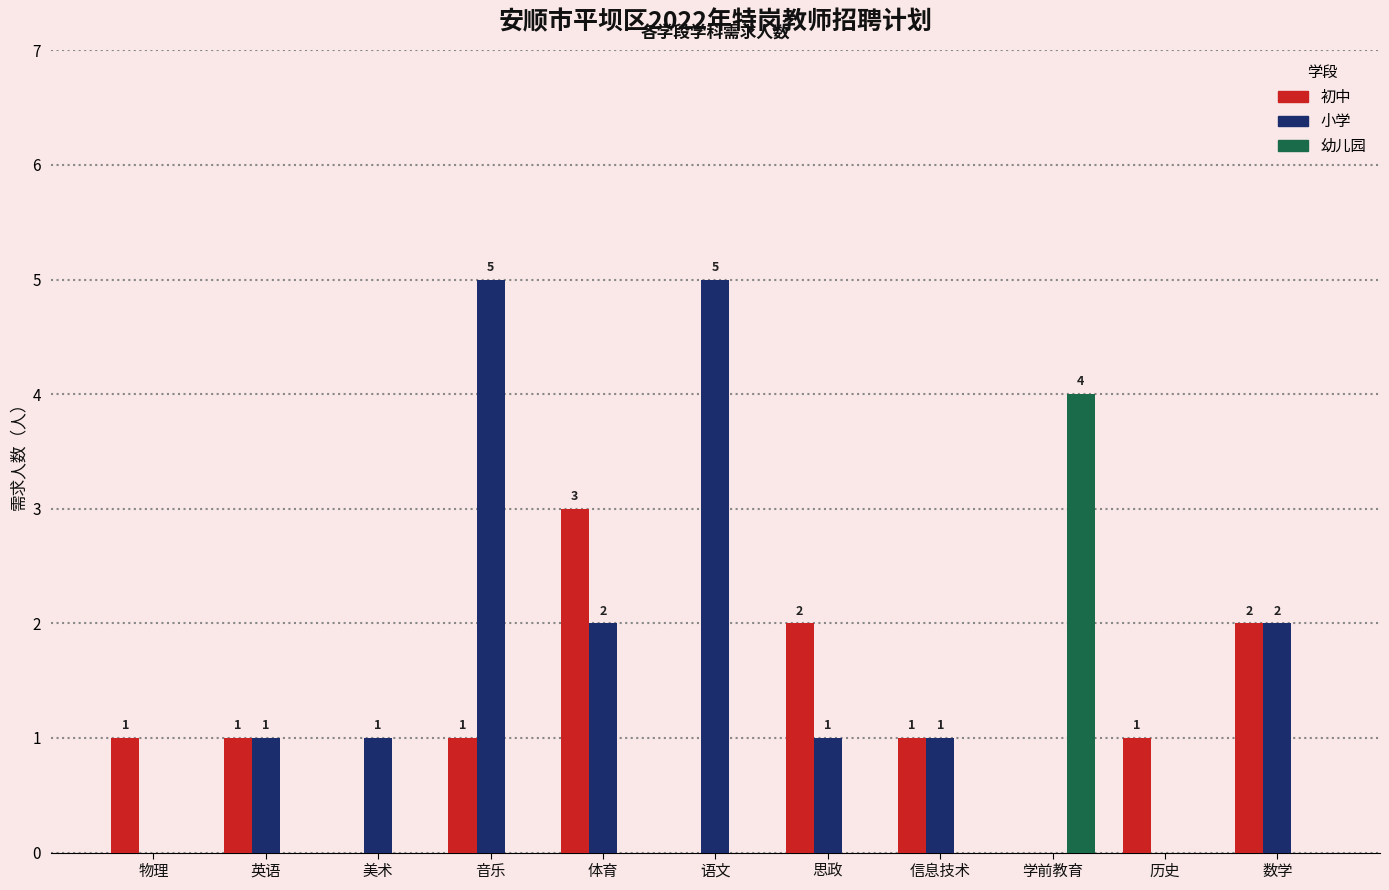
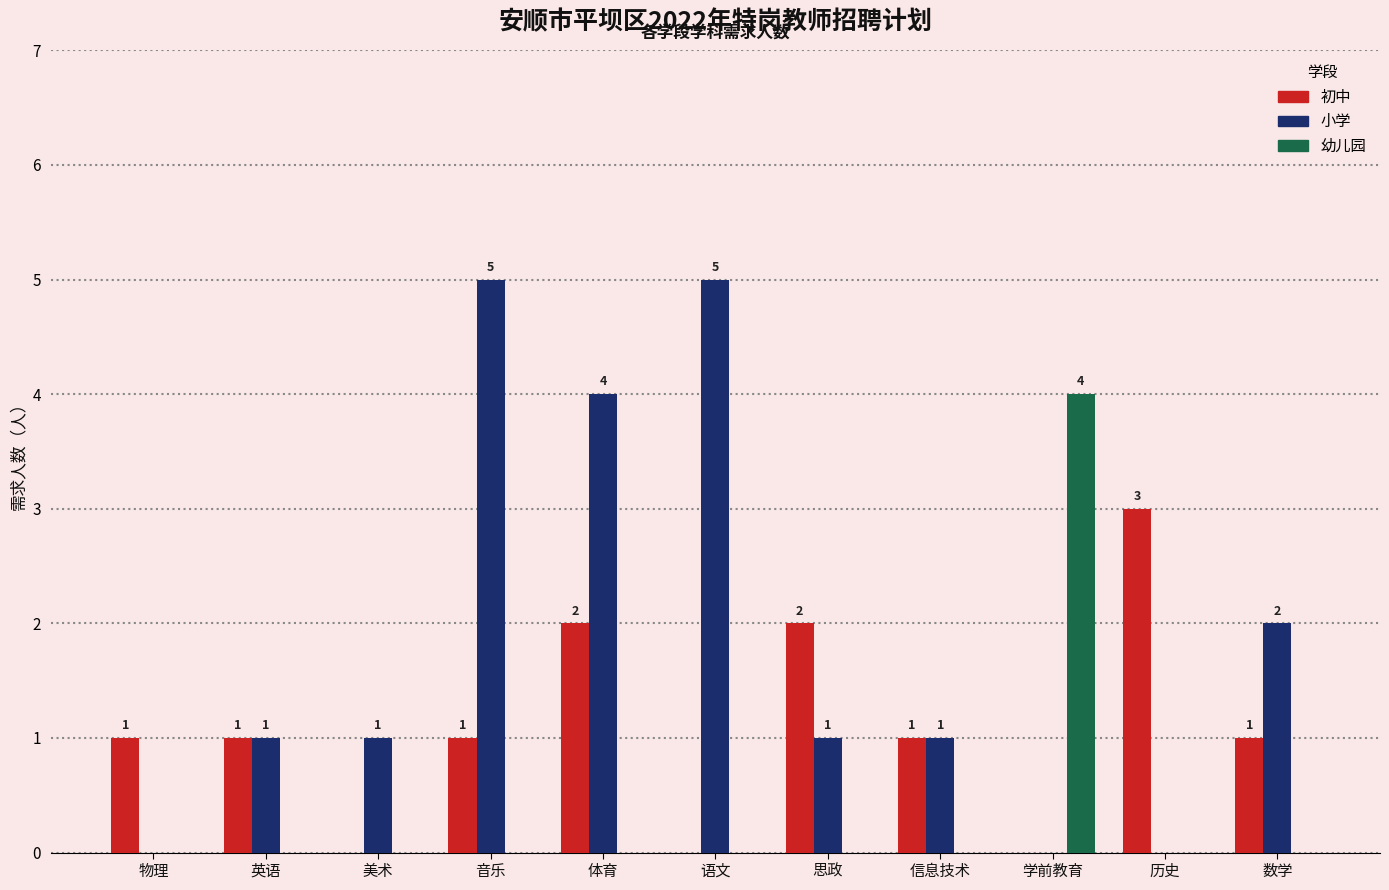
初中, 体育: 3 -> 2
小学, 体育: 2 -> 4
初中, 历史: 1 -> 3
初中, 数学: 2 -> 1
